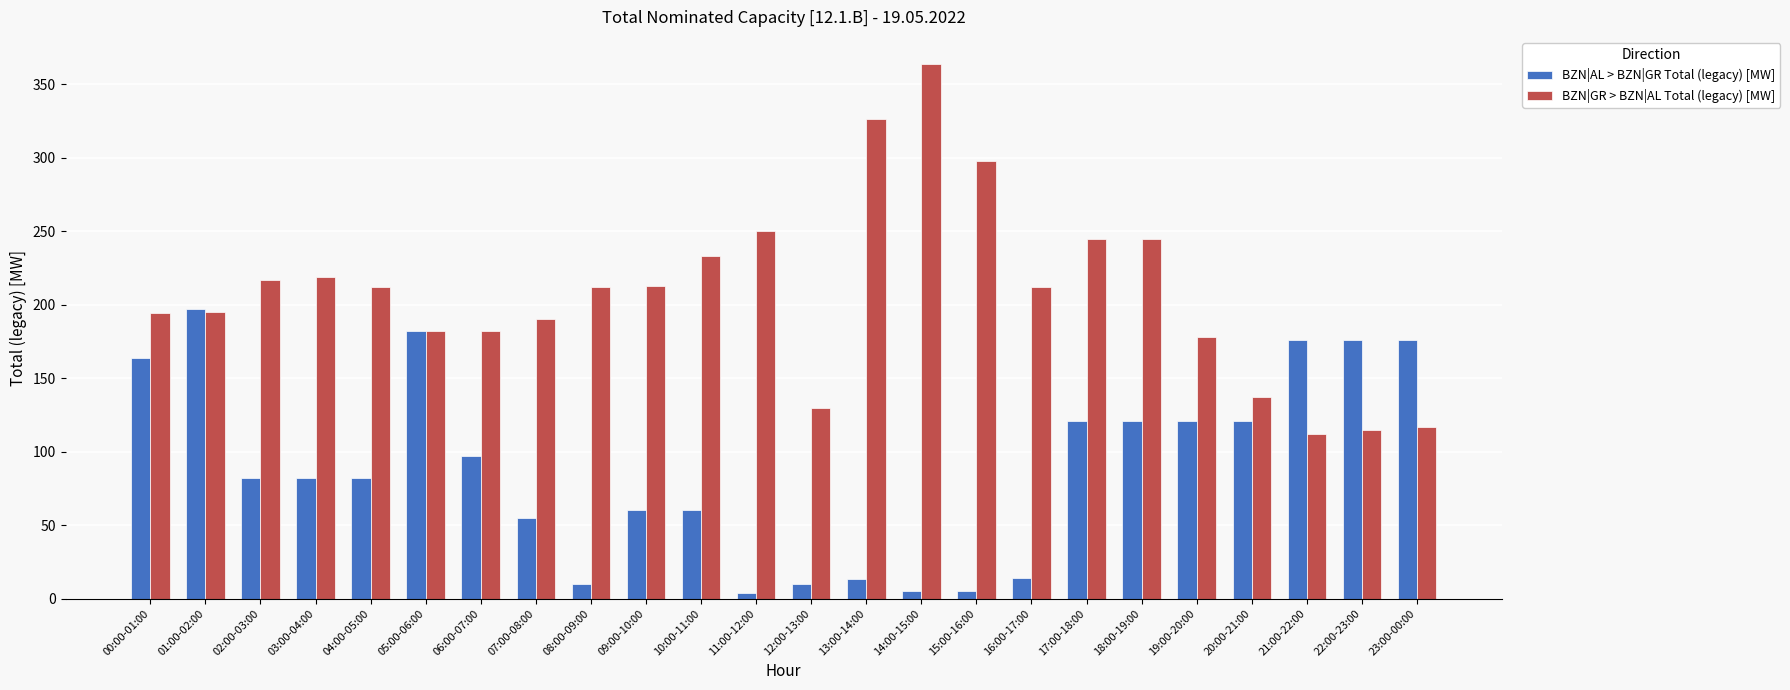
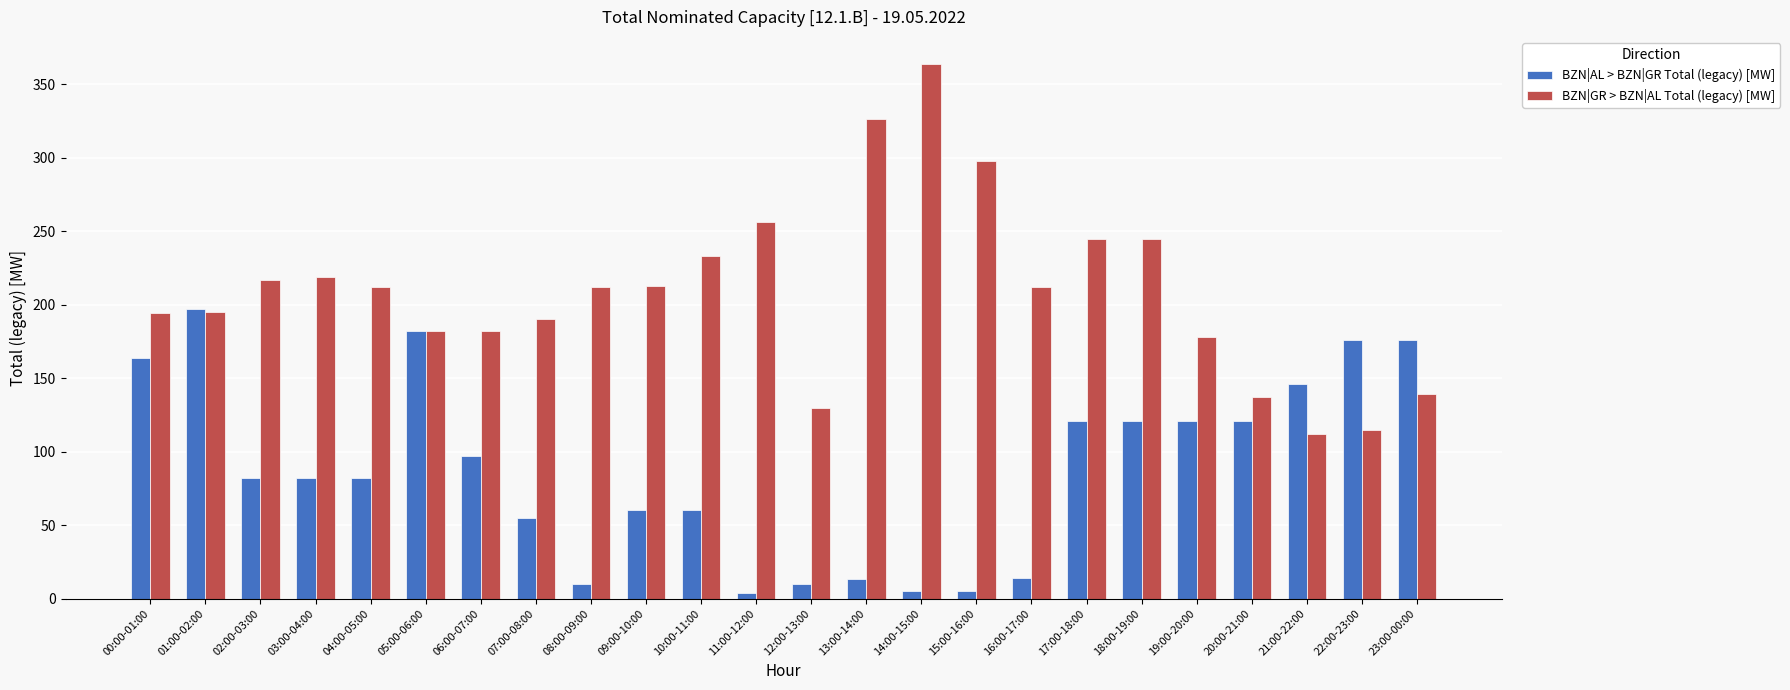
BZN|GR > BZN|AL Total (legacy) [MW], 11:00-12:00: 250 -> 256
BZN|AL > BZN|GR Total (legacy) [MW], 21:00-22:00: 176 -> 146
BZN|GR > BZN|AL Total (legacy) [MW], 23:00-00:00: 117 -> 139
